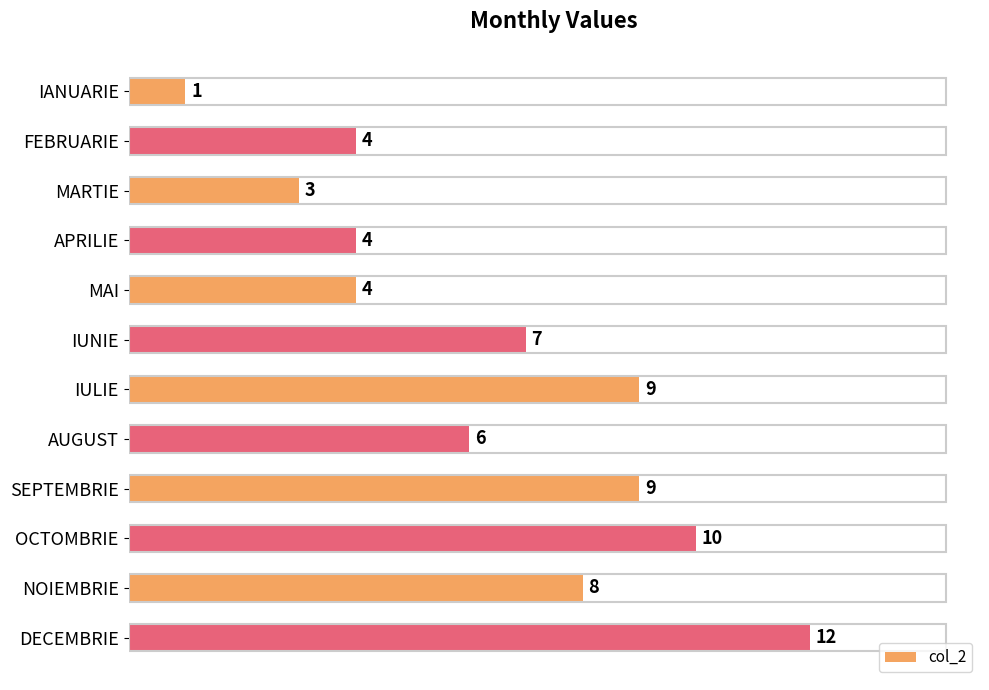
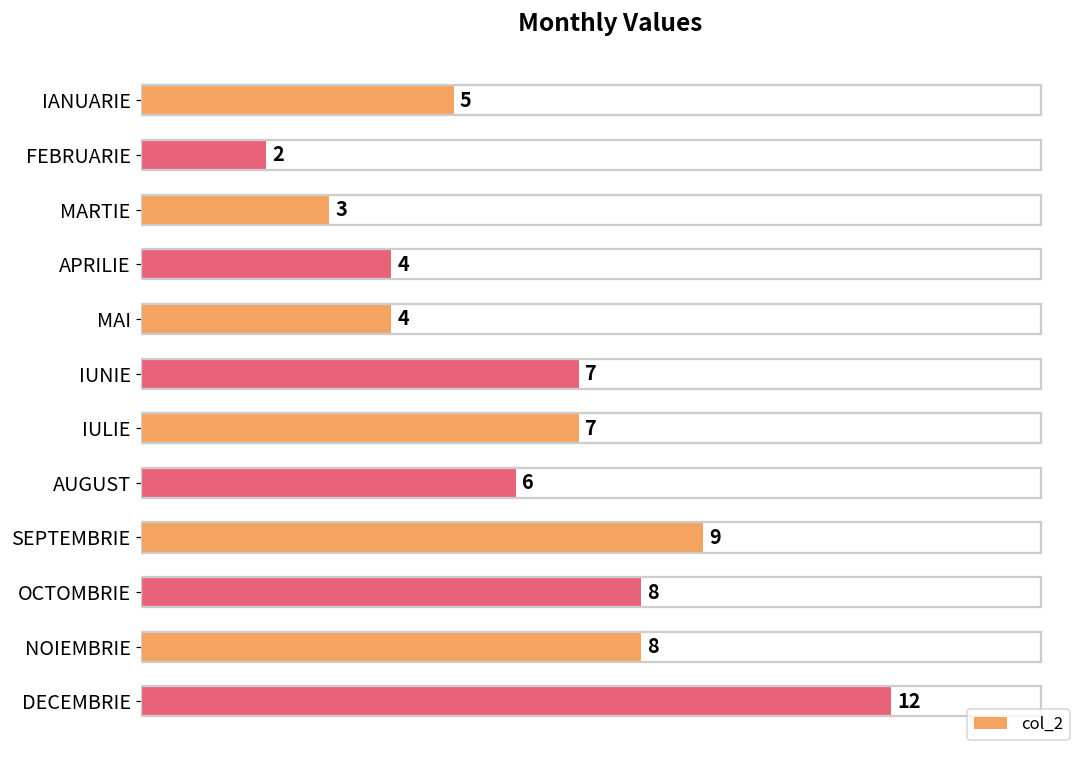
IANUARIE: 1 -> 5
FEBRUARIE: 4 -> 2
IULIE: 9 -> 7
OCTOMBRIE: 10 -> 8
